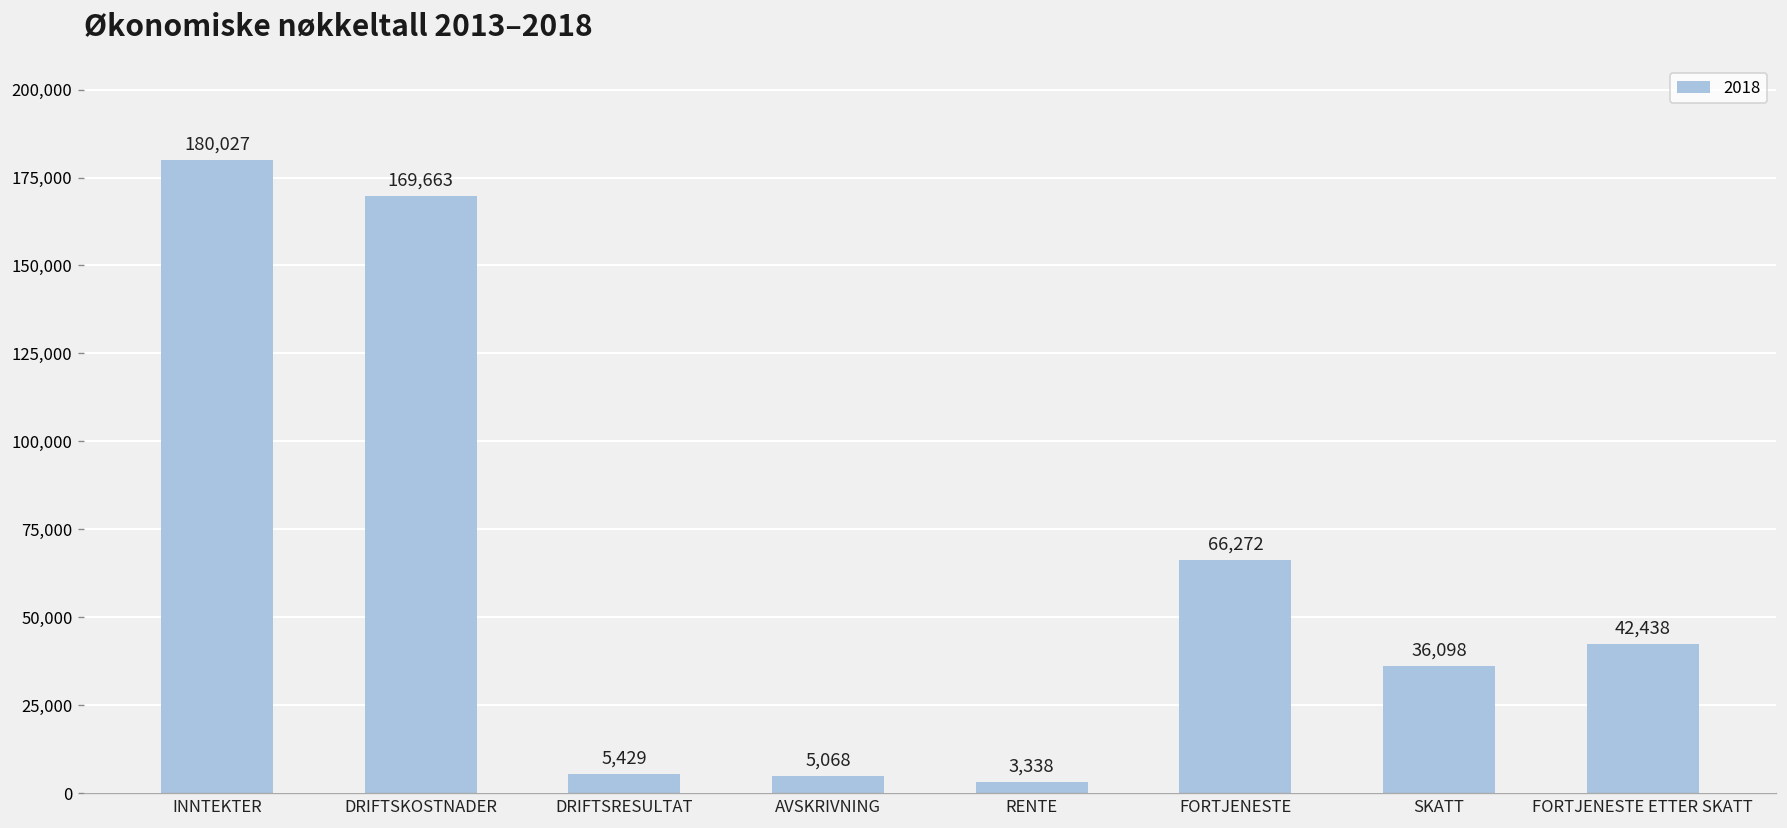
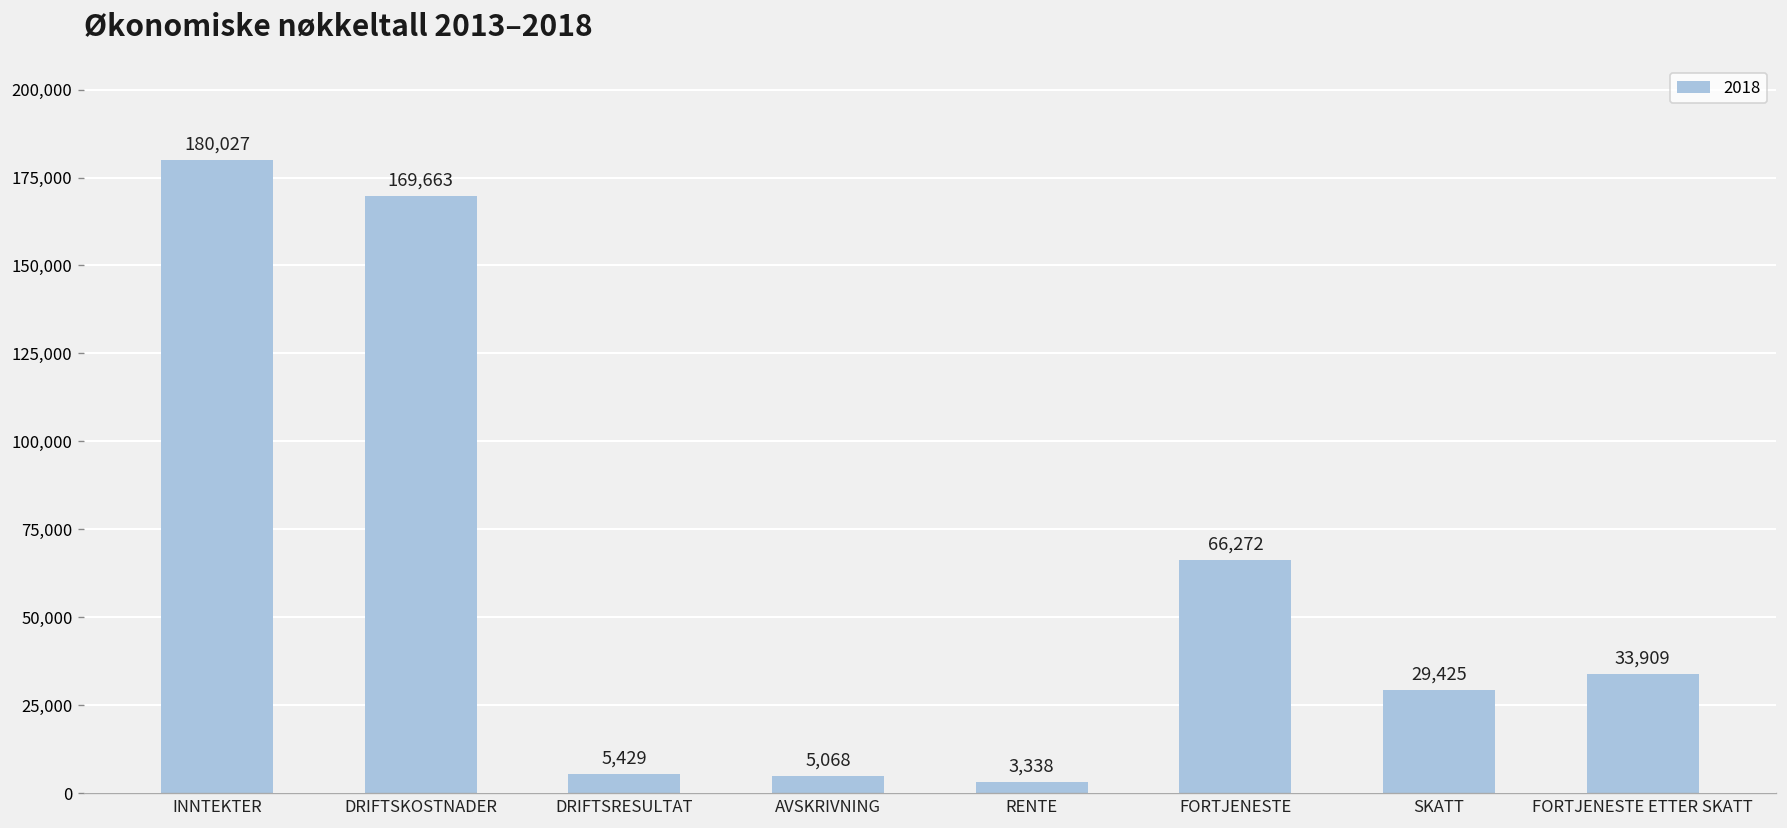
SKATT: 36,098 -> 29,425
FORTJENESTE ETTER SKATT: 42,438 -> 33,909
